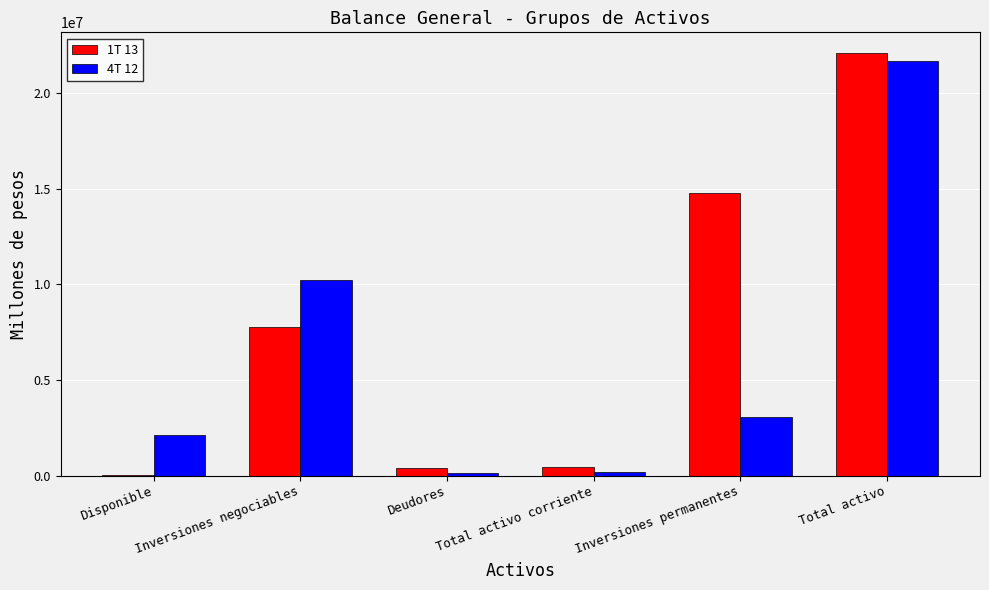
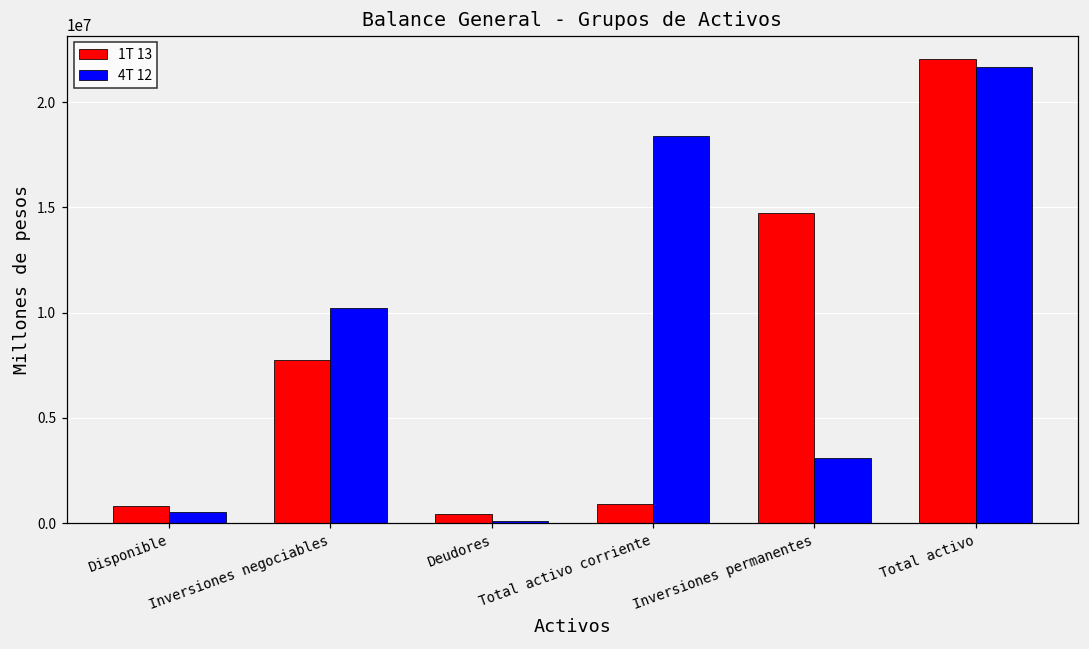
1T 13, Disponible: 0 -> 800000
4T 12, Disponible: 2100000 -> 500000
1T 13, Total activo corriente: 400000 -> 900000
4T 12, Total activo corriente: 200000 -> 18400000
